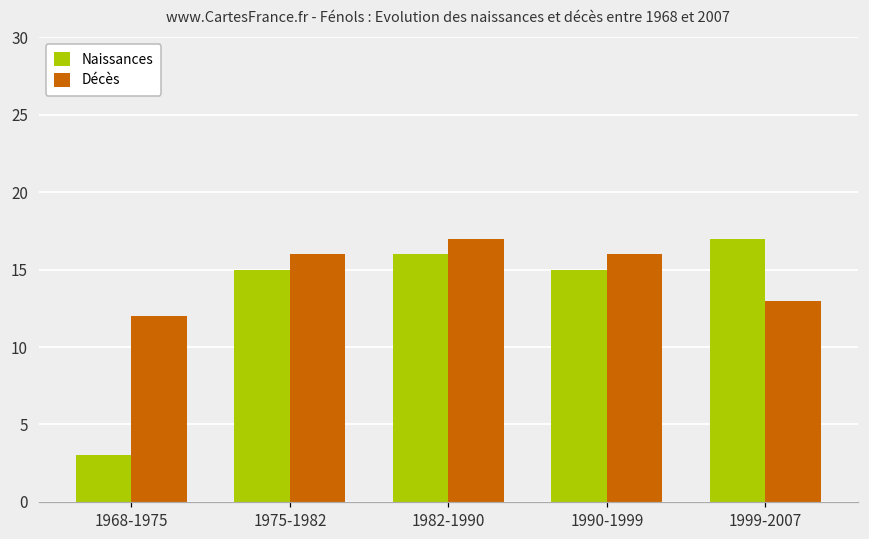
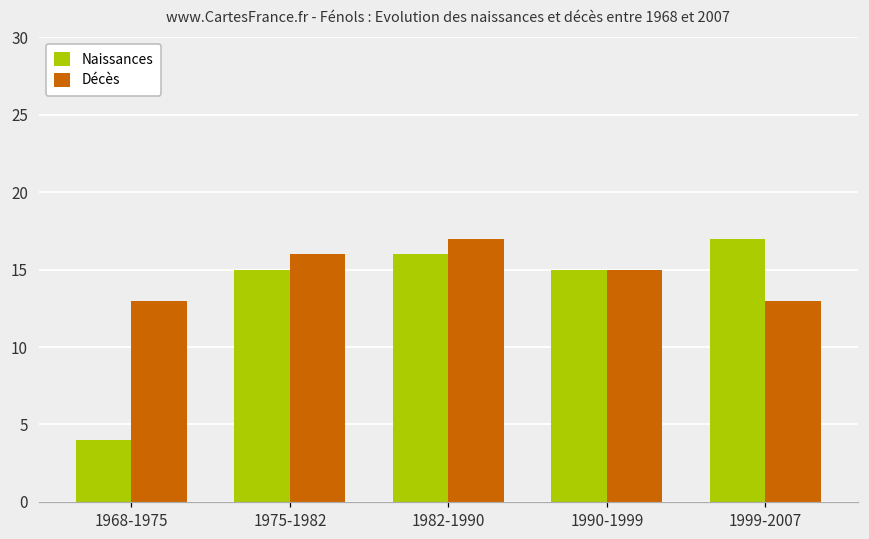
Naissances, 1968-1975: 3 -> 4
Décès, 1968-1975: 12 -> 13
Décès, 1990-1999: 16 -> 15
